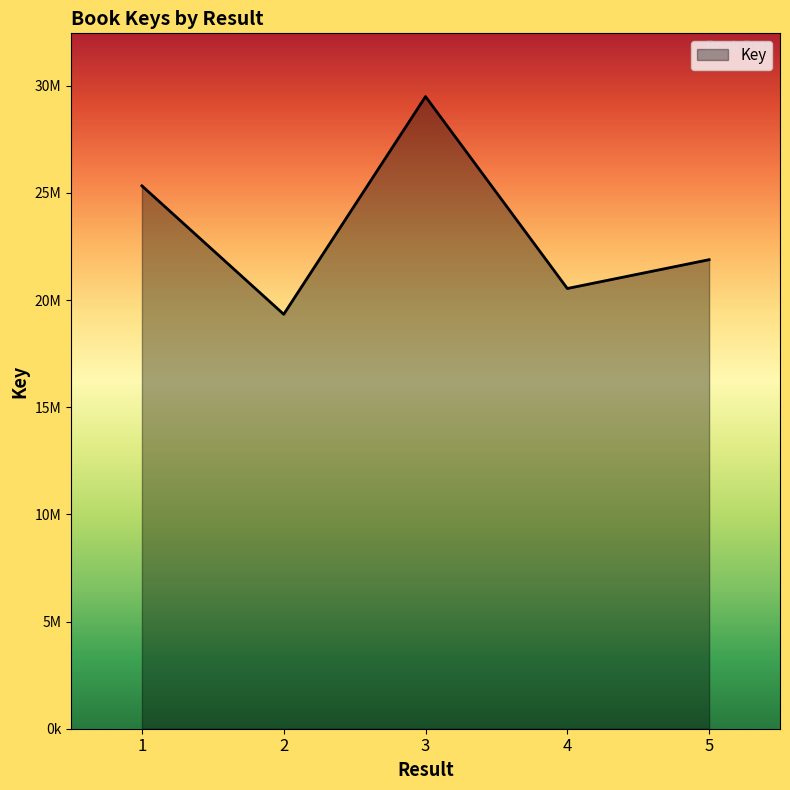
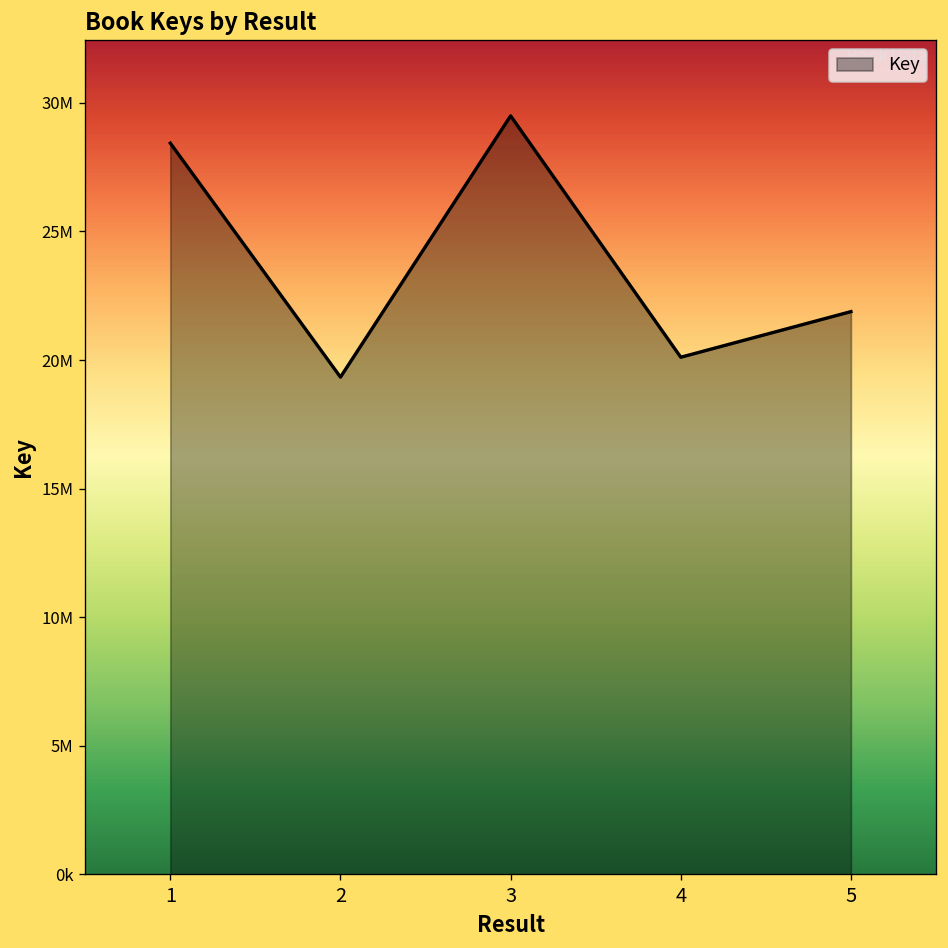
1: 25300000 -> 28400000
4: 20500000 -> 20100000
